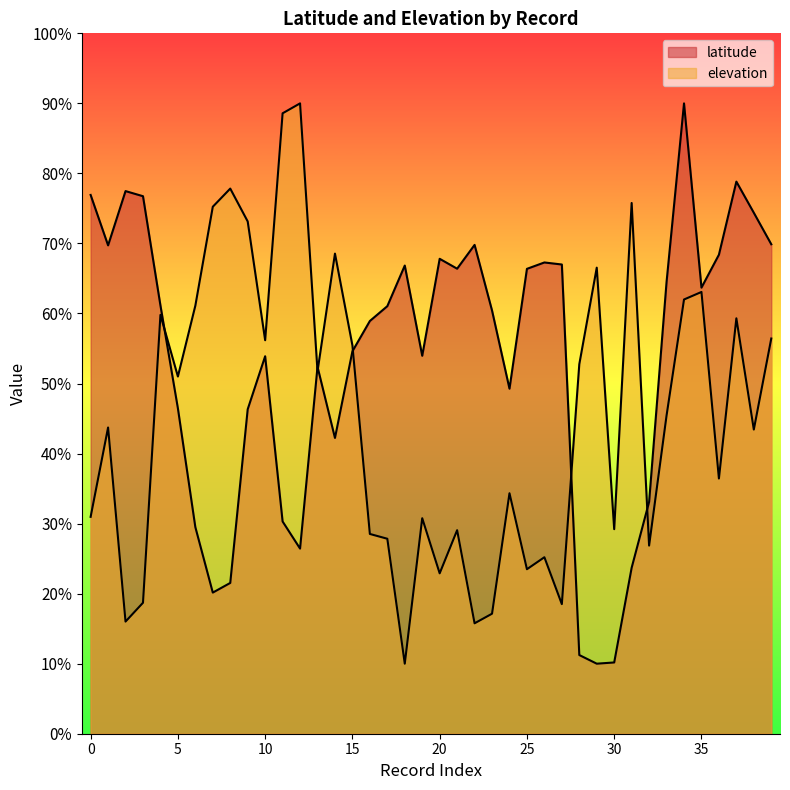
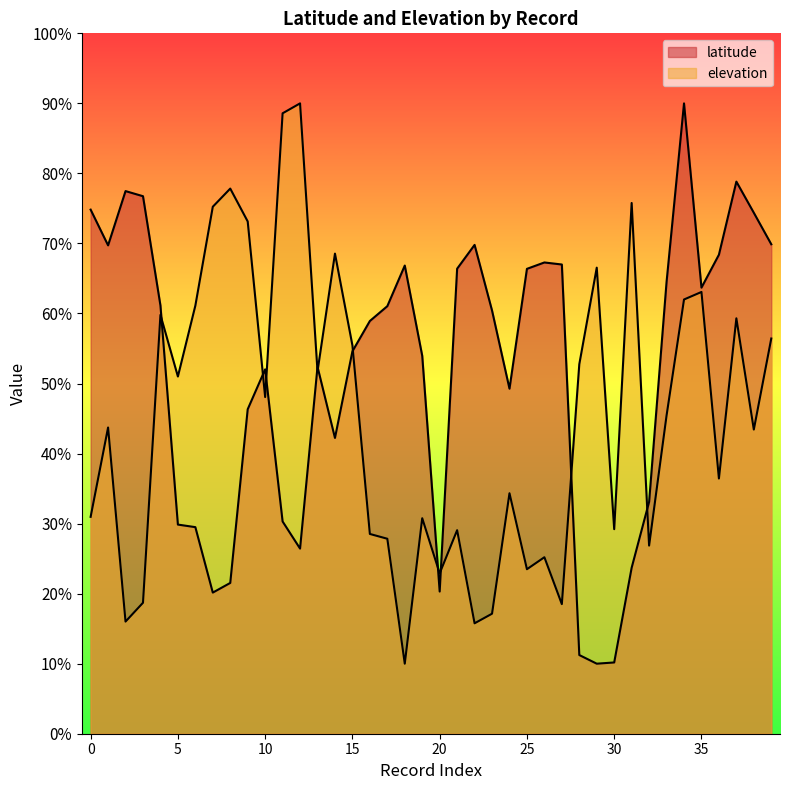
latitude, 0: 77% -> 75%
latitude, 5: 46% -> 30%
latitude, 10: 54% -> 52%
elevation, 10: 56% -> 48%
latitude, 20: 68% -> 20%
